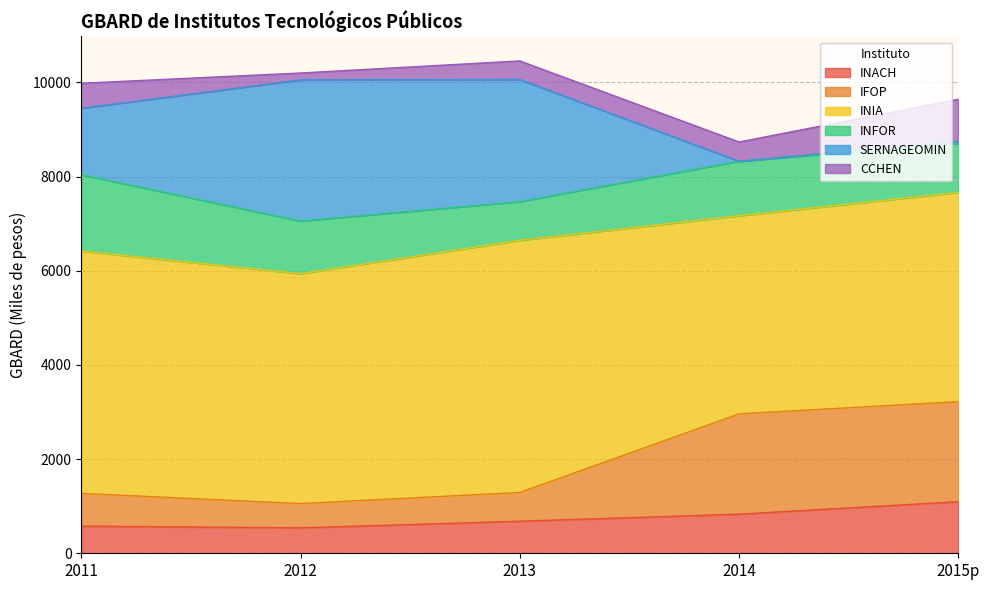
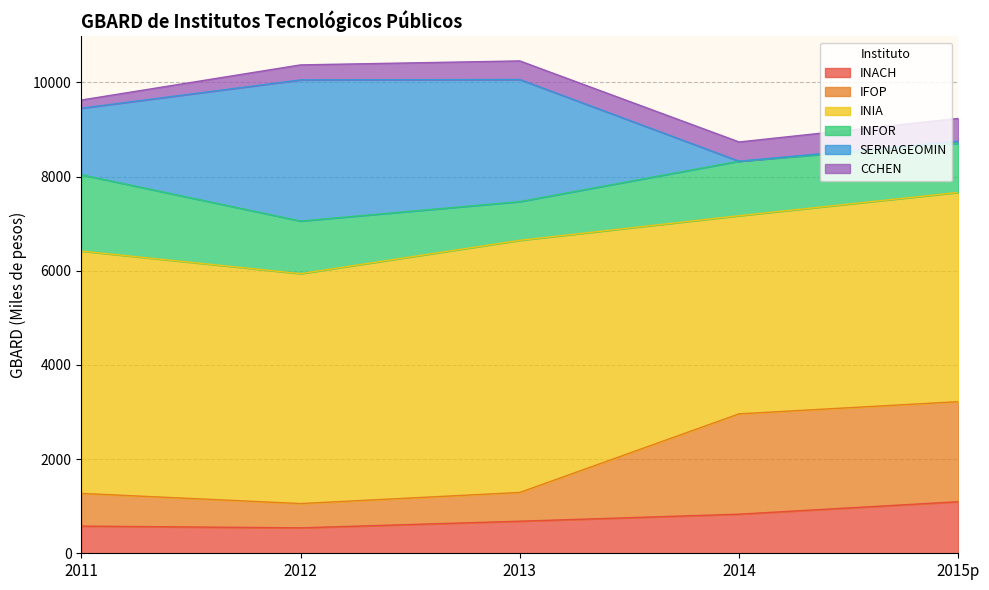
CCHEN, 2011: 500 -> 200
CCHEN, 2012: 100 -> 300
CCHEN, 2015p: 900 -> 500
